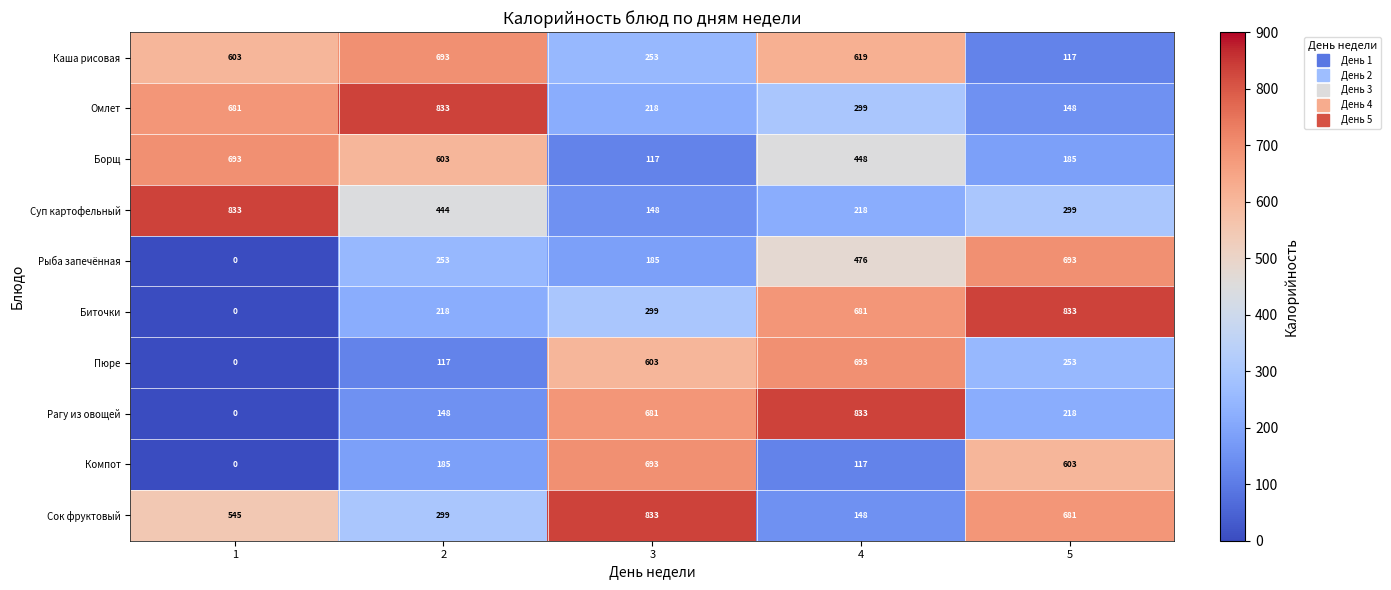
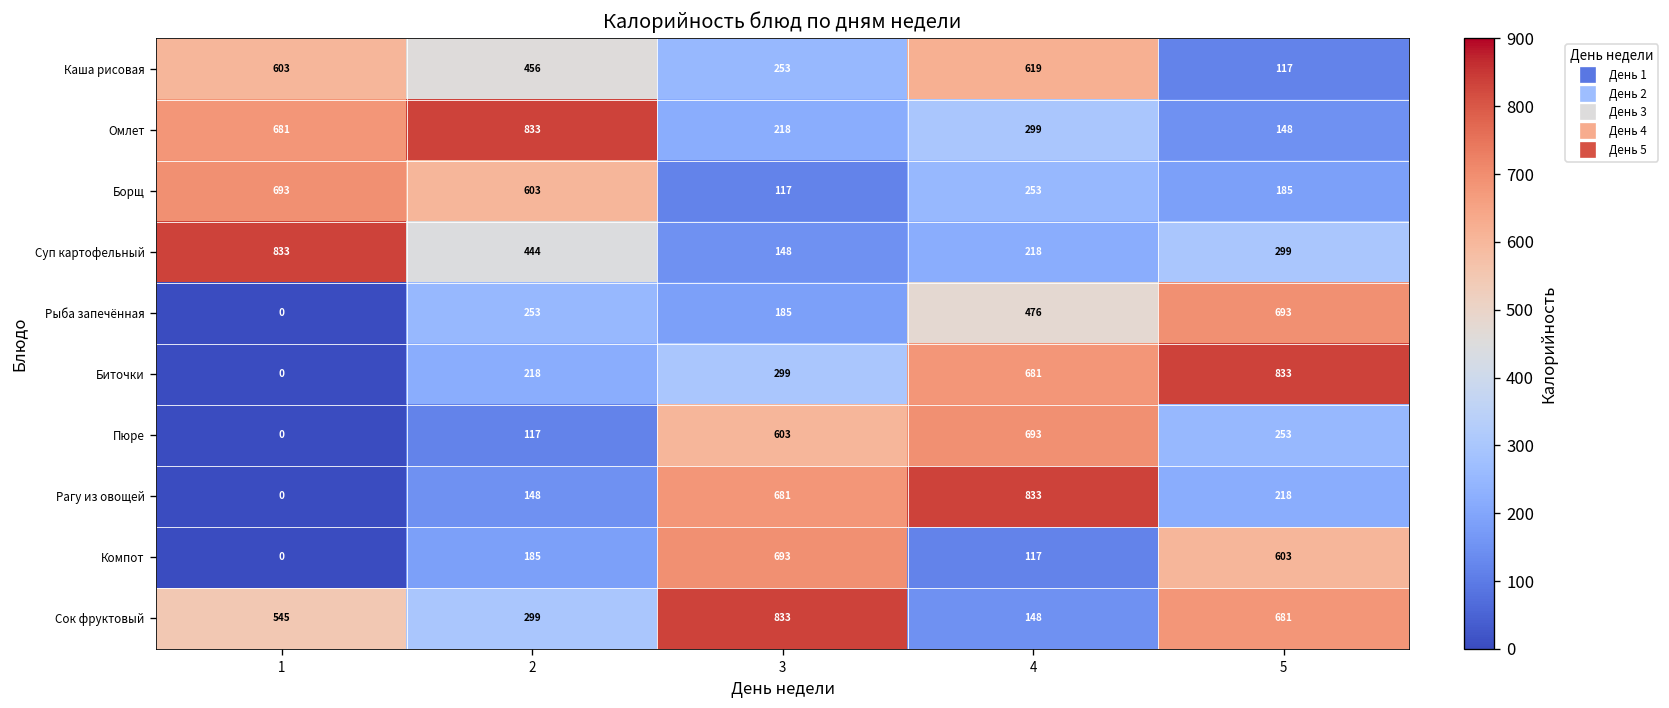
Каша рисовая, 2: 693 -> 456
Борщ, 4: 448 -> 253
